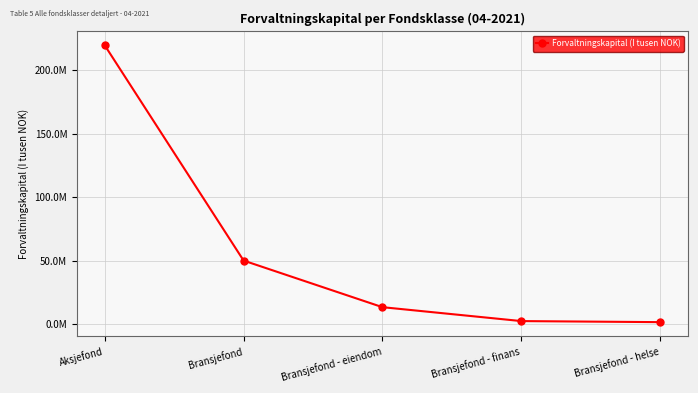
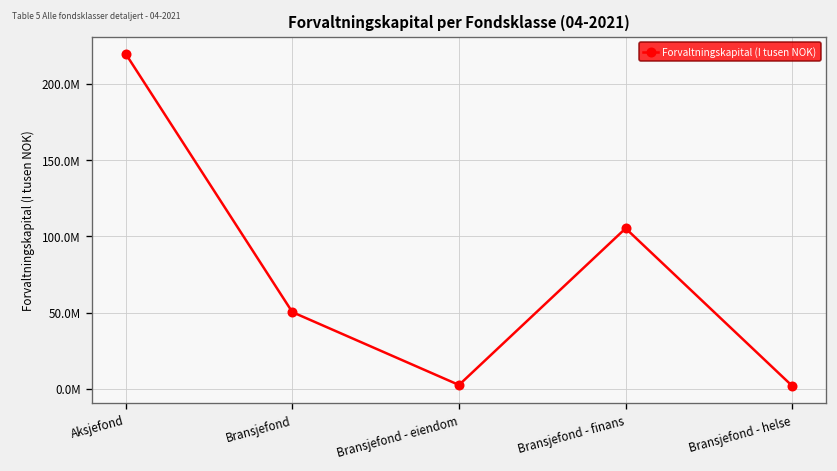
Bransjefond - eiendom: 14000000 -> 2000000
Bransjefond - finans: 3000000 -> 105000000
